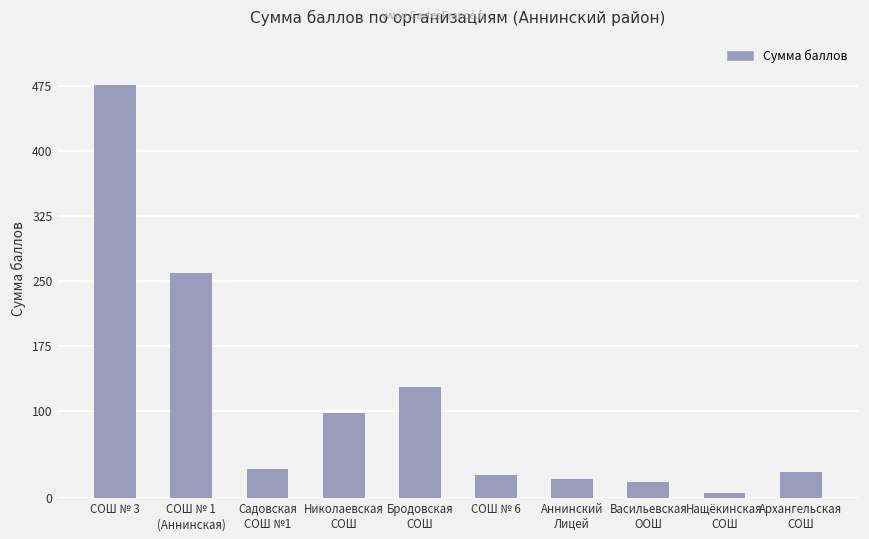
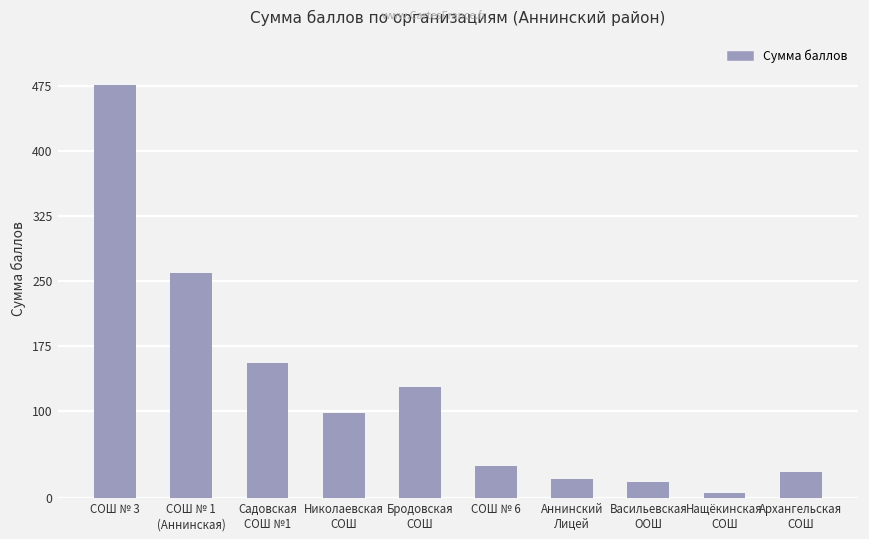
Садовская СОШ №1: 30 -> 160
СОШ № 6: 30 -> 40
